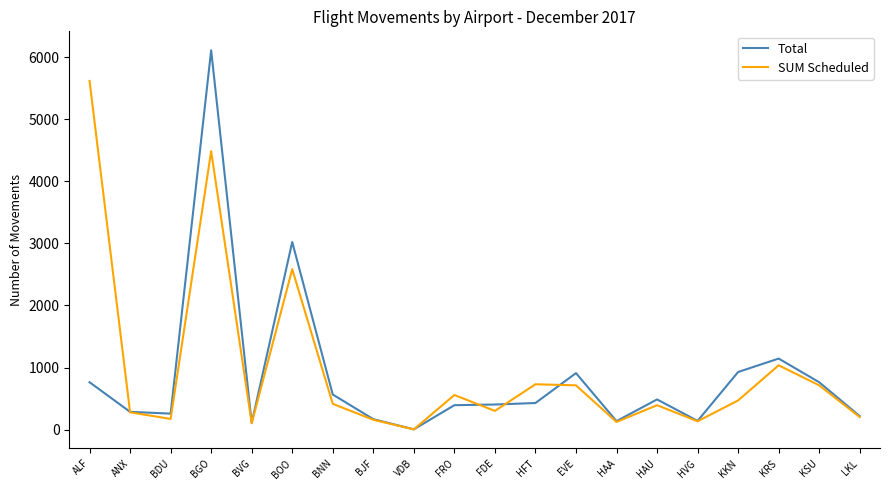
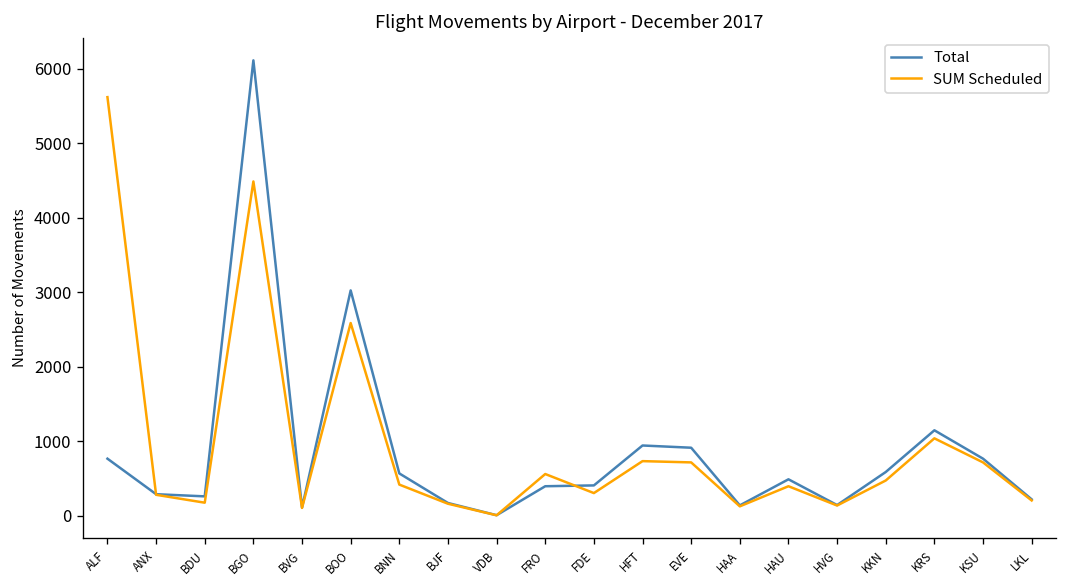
Total, HFT: 400 -> 900
Total, KKN: 900 -> 600
